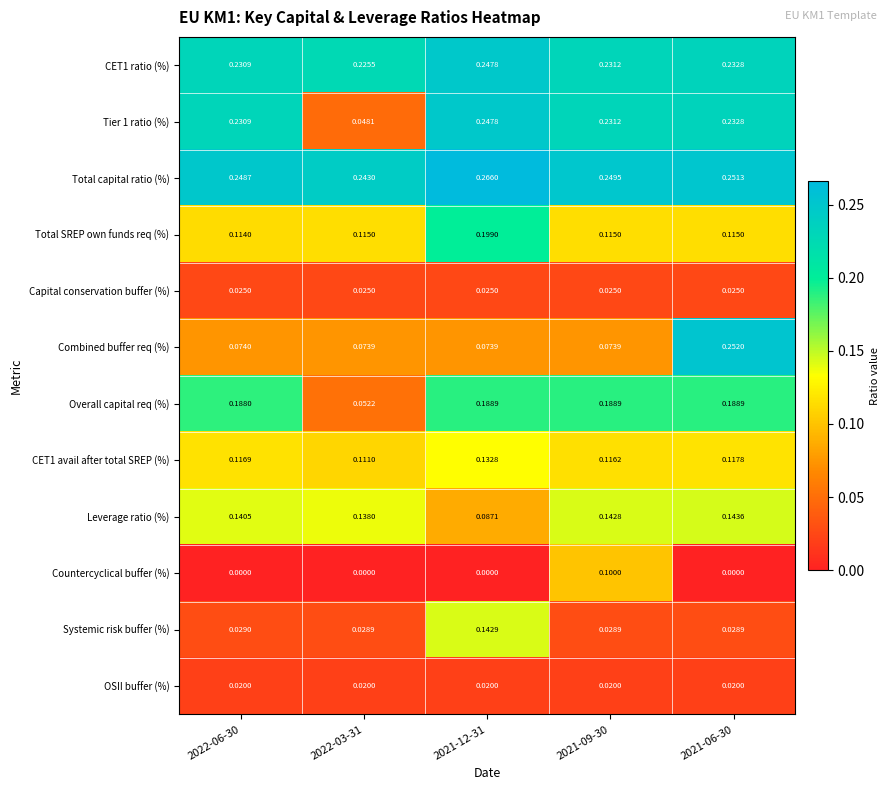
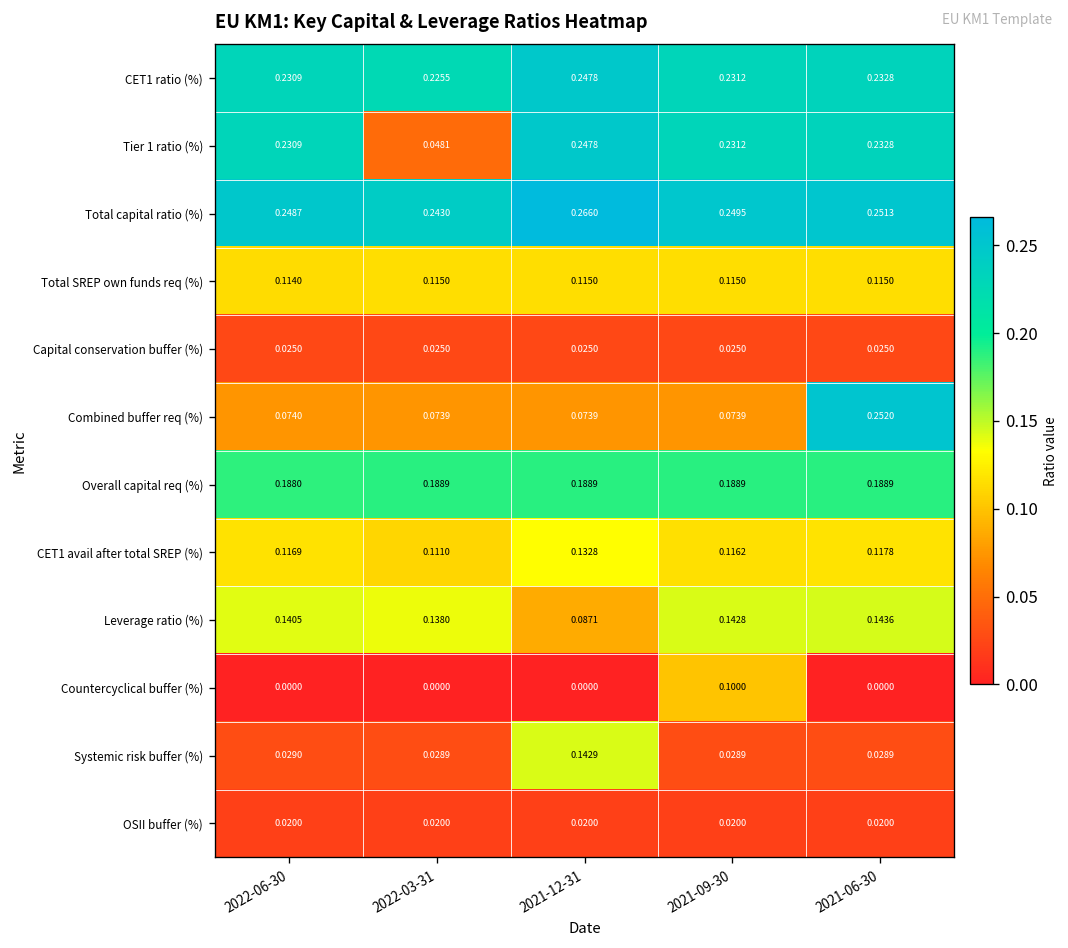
Total SREP own funds req (%), 2021-12-31: 0.1990 -> 0.1150
Overall capital req (%), 2022-03-31: 0.0522 -> 0.1889
